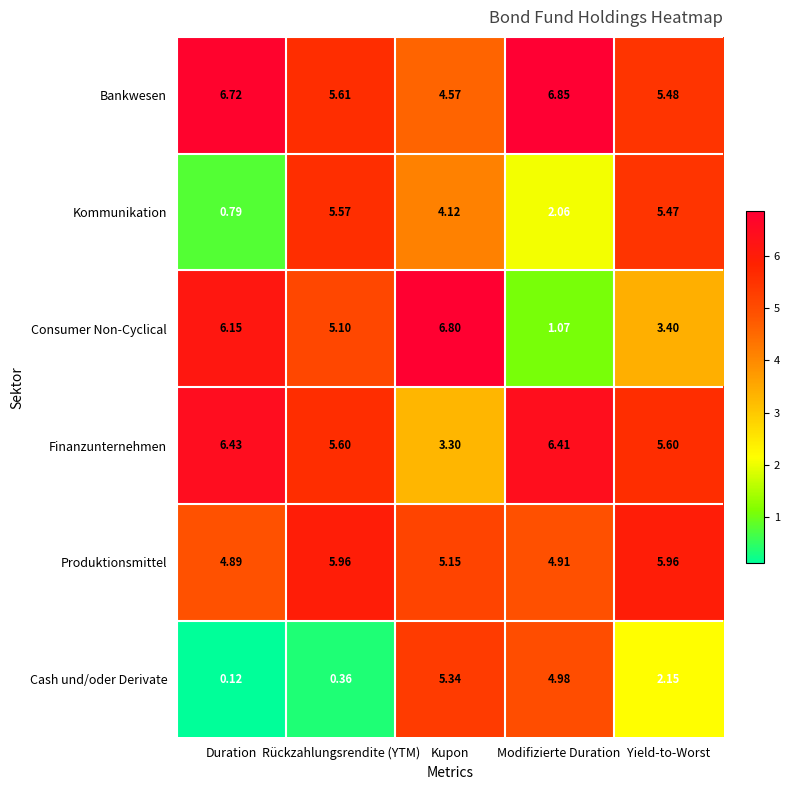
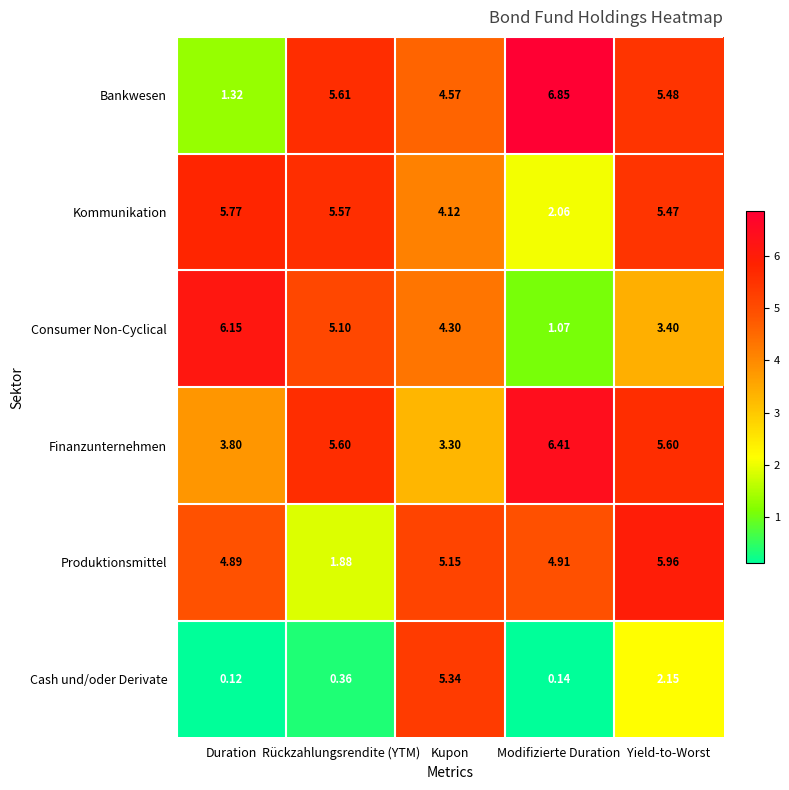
Bankwesen, Duration: 6.72 -> 1.32
Kommunikation, Duration: 0.79 -> 5.77
Consumer Non-Cyclical, Kupon: 6.80 -> 4.30
Finanzunternehmen, Duration: 6.43 -> 3.80
Produktionsmittel, Rückzahlungsrendite (YTM): 5.96 -> 1.88
Cash und/oder Derivate, Modifizierte Duration: 4.98 -> 0.14
